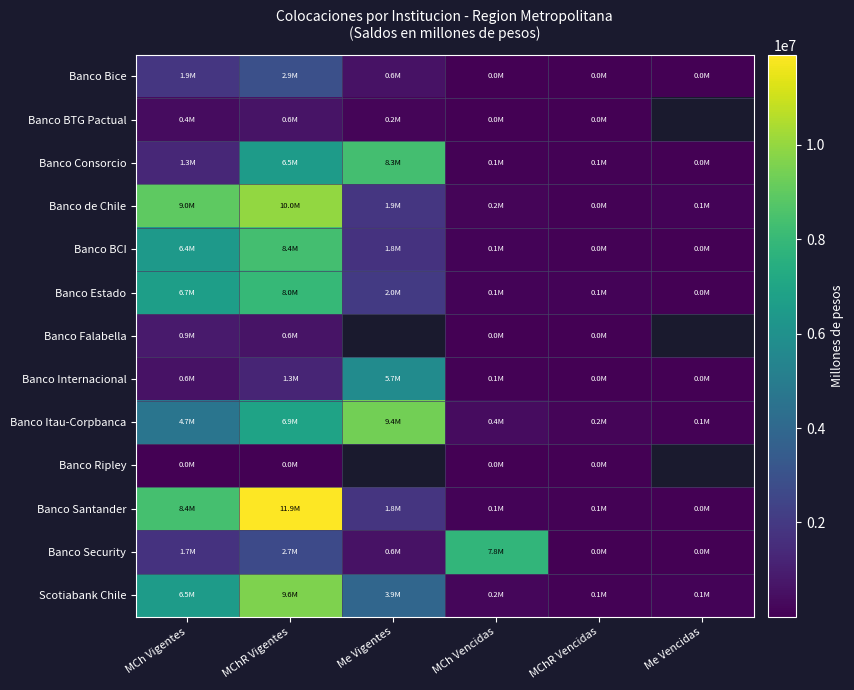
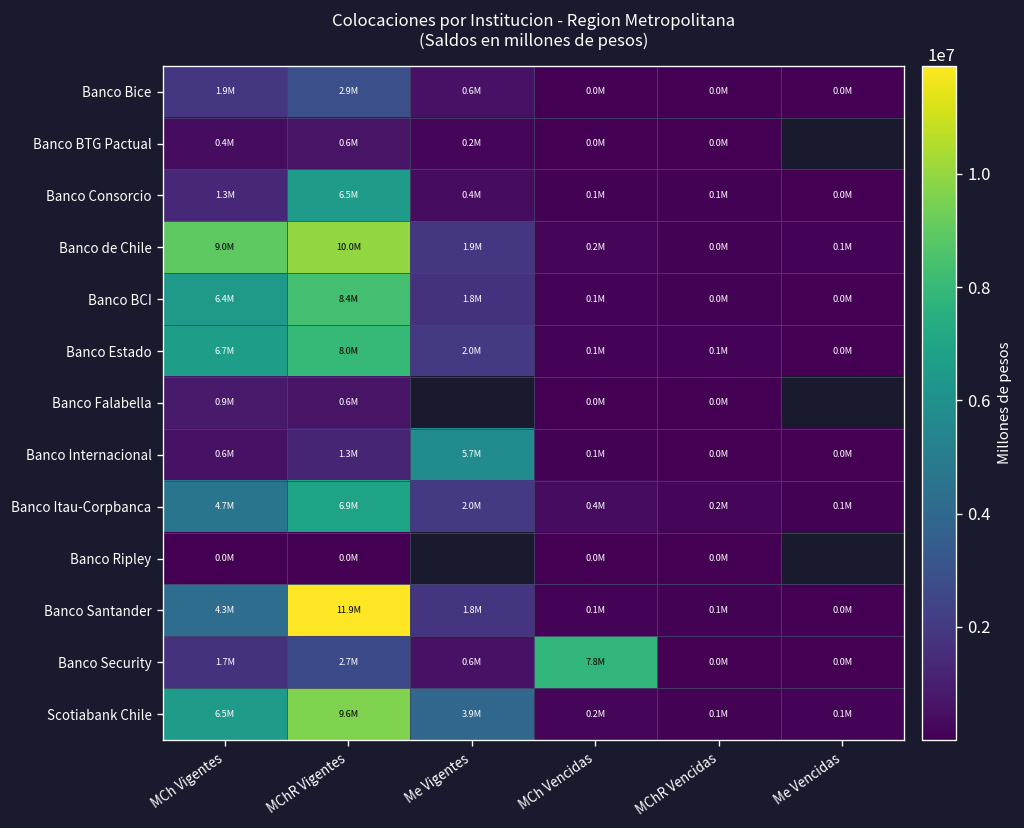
Banco Consorcio, Me Vigentes: 8.3M -> 0.4M
Banco Itau-Corpbanca, Me Vigentes: 9.4M -> 2.0M
Banco Santander, MCh Vigentes: 8.4M -> 4.3M
